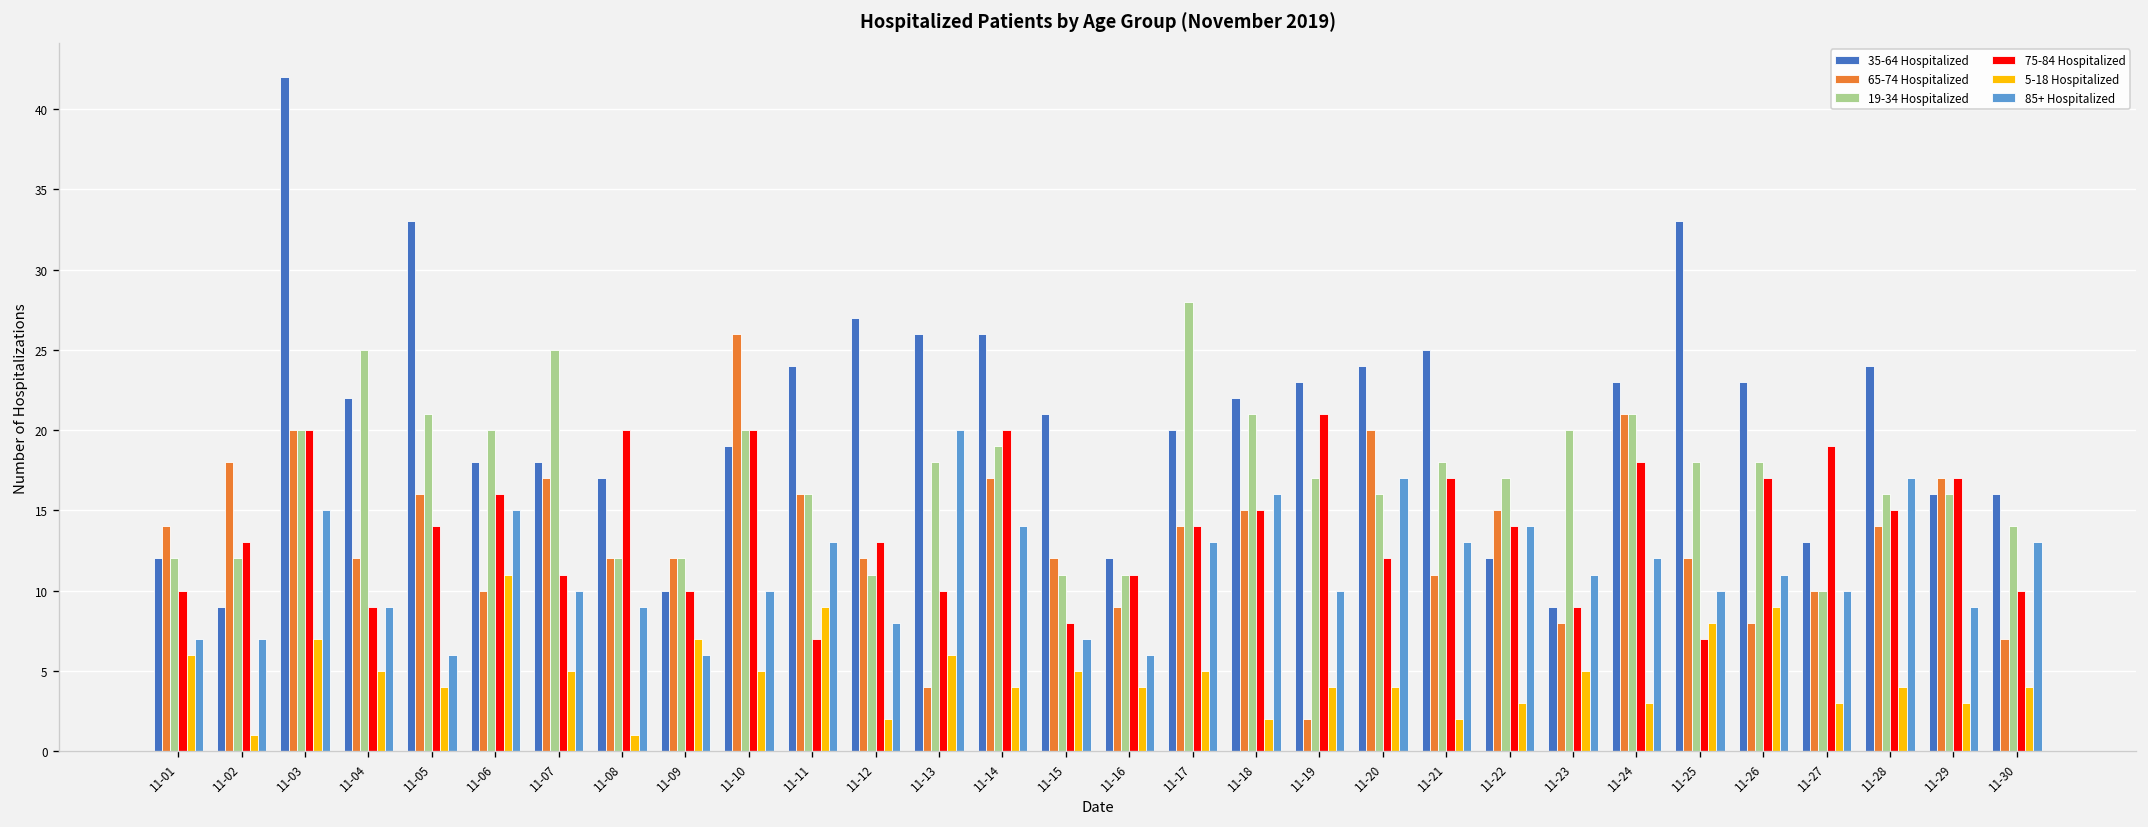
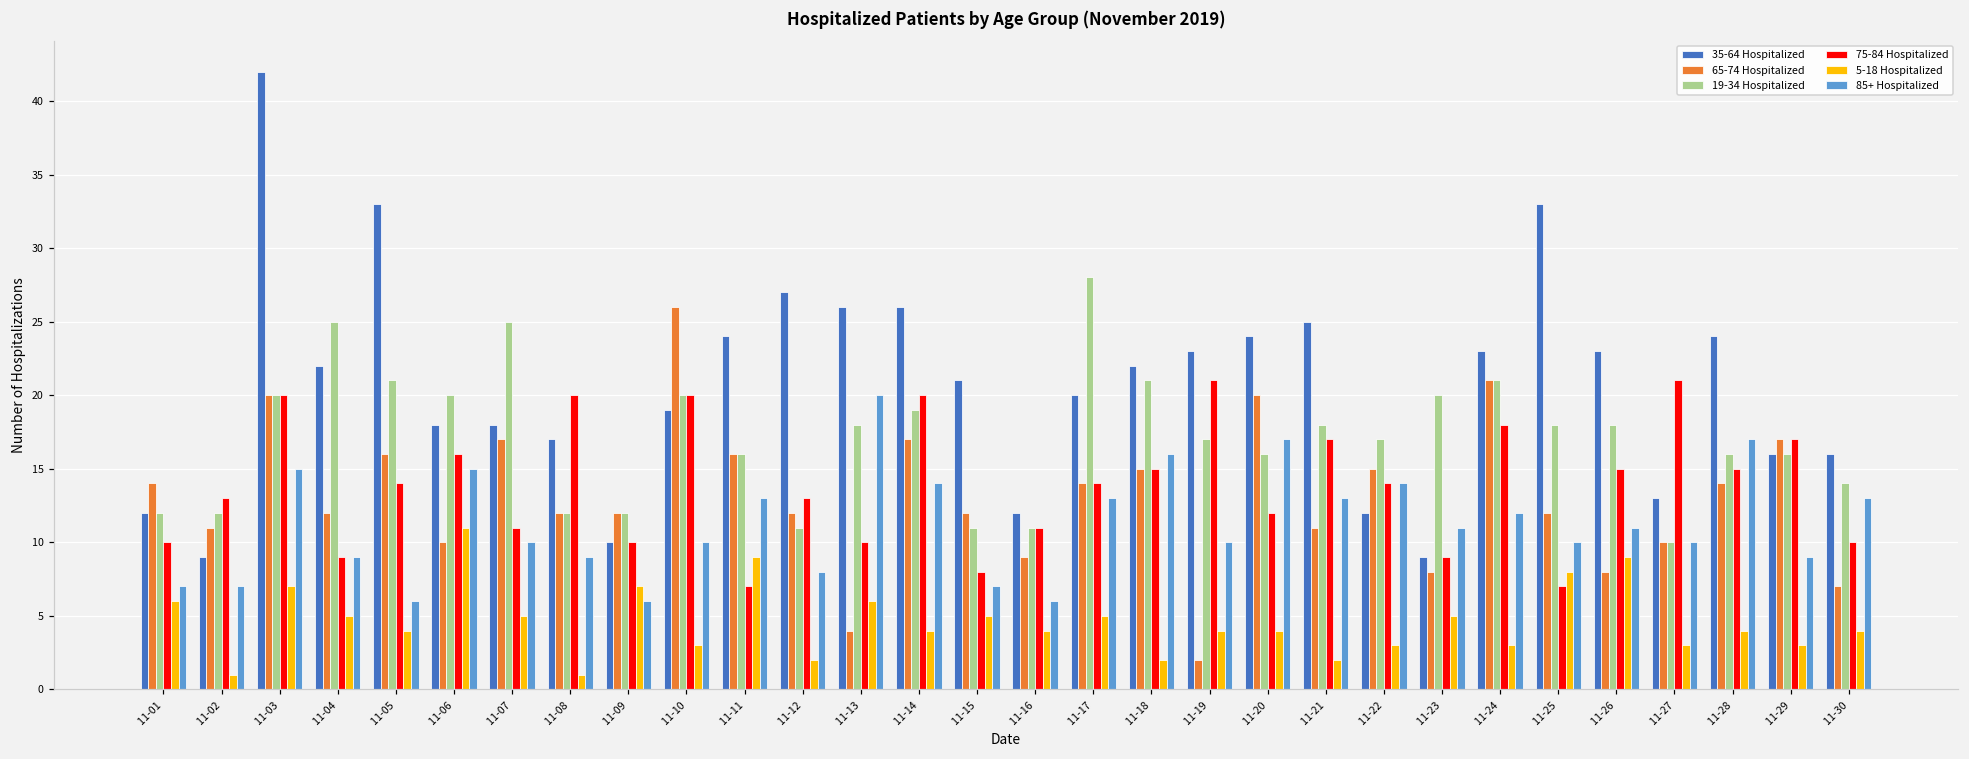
65-74 Hospitalized, 11-02: 18 -> 11
5-18 Hospitalized, 11-10: 5 -> 3
75-84 Hospitalized, 11-26: 17 -> 15
75-84 Hospitalized, 11-27: 19 -> 21
